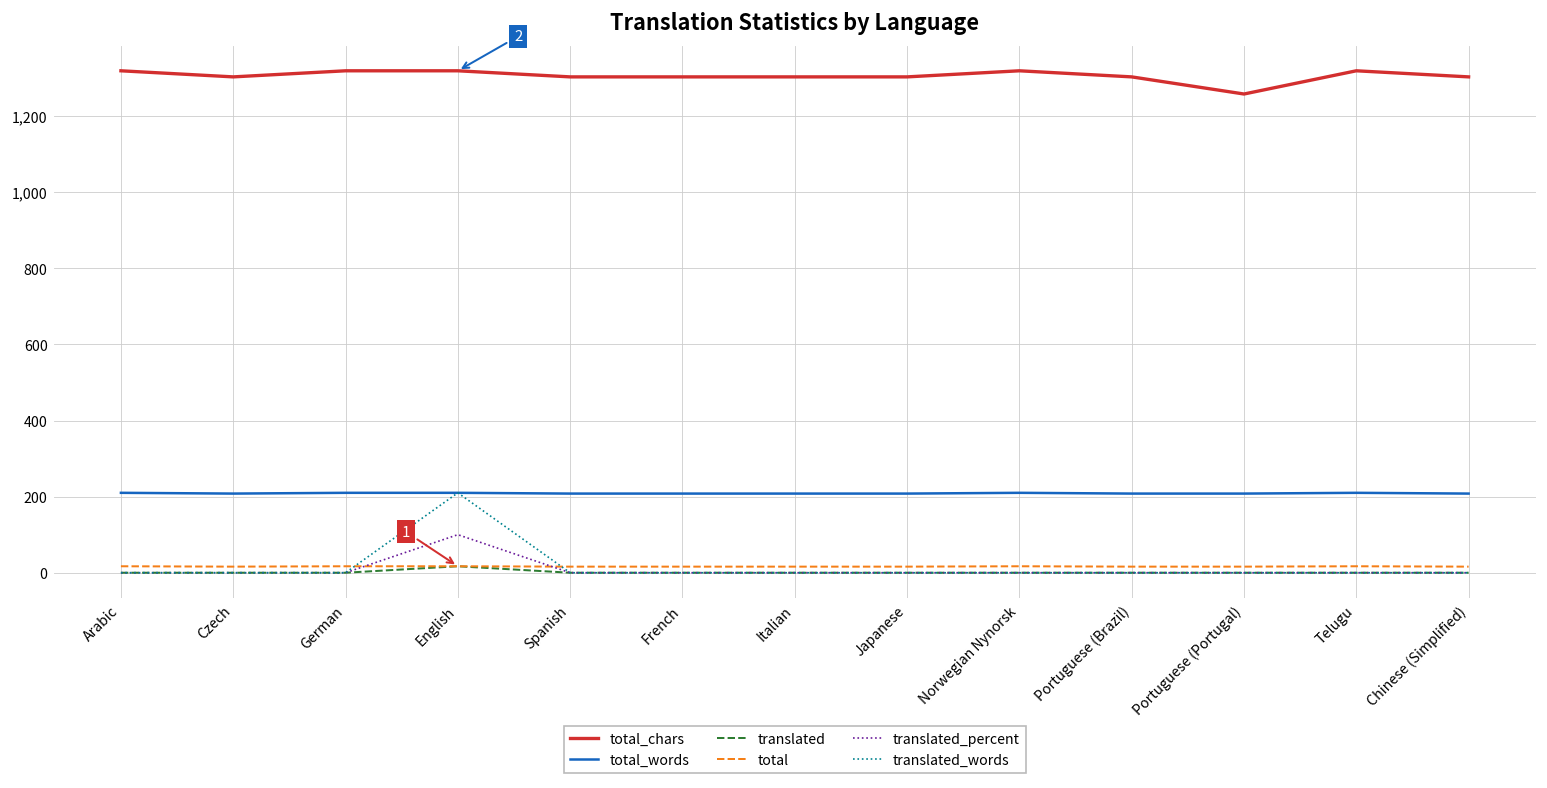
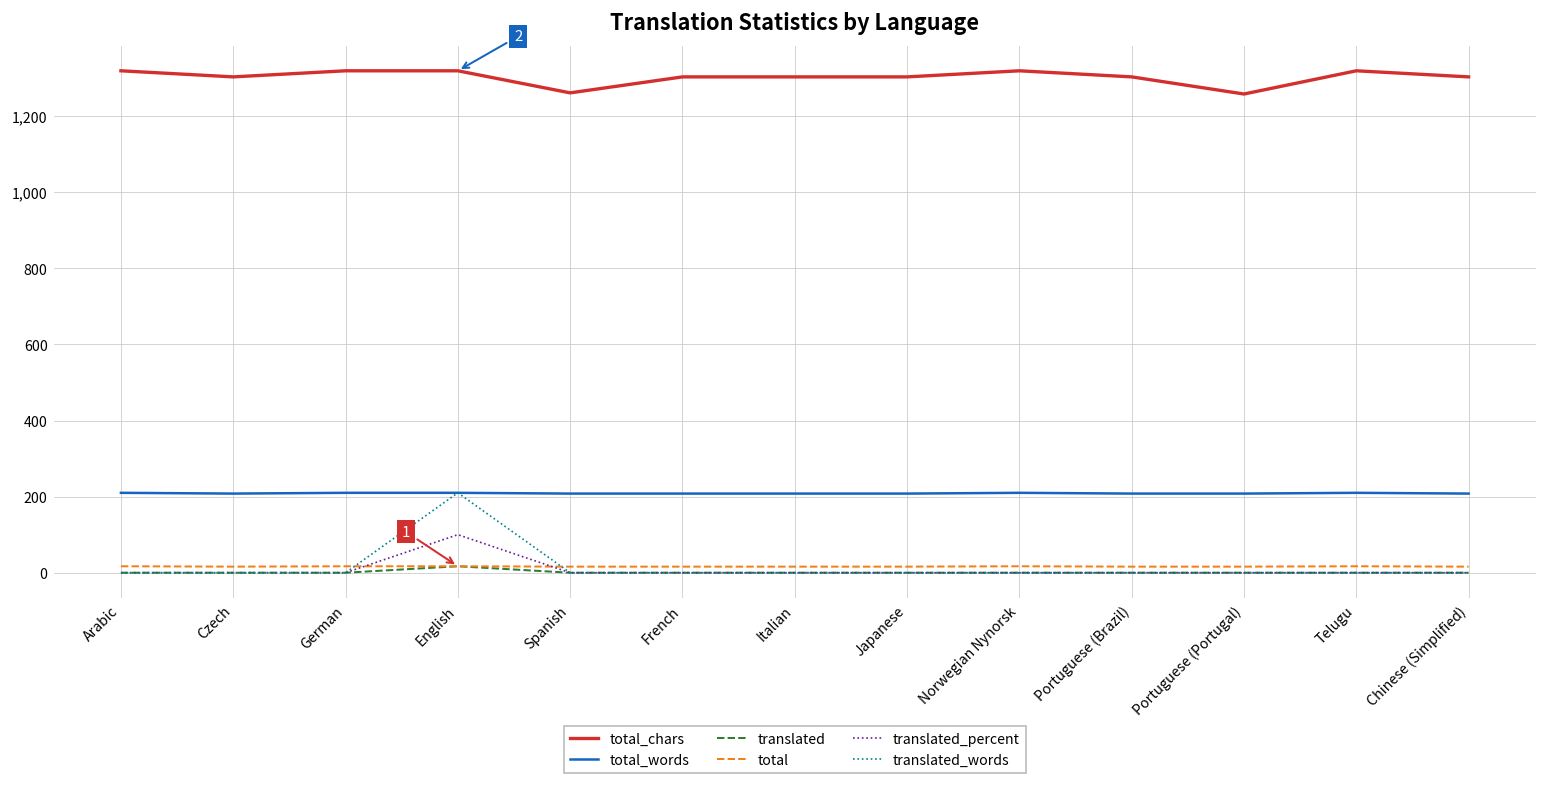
total_chars, Spanish: 1,300 -> 1,260
